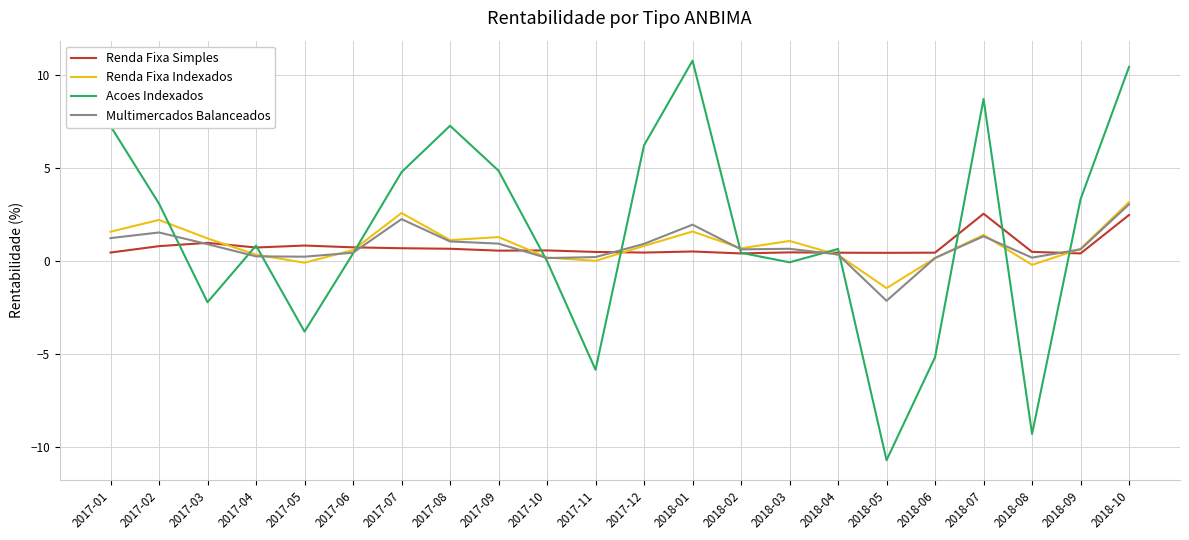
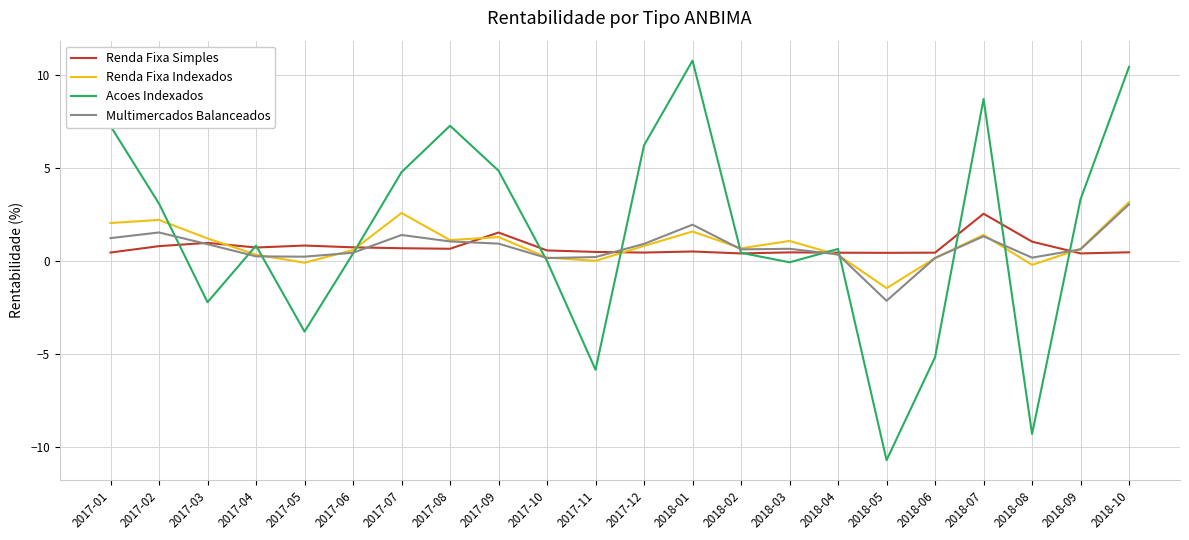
Renda Fixa Indexados, 2017-01: 1.6 -> 2.0
Multimercados Balanceados, 2017-07: 2.2 -> 1.4
Renda Fixa Simples, 2017-09: 0.5 -> 1.5
Renda Fixa Simples, 2018-08: 0.5 -> 1.0
Renda Fixa Simples, 2018-10: 2.5 -> 0.5
